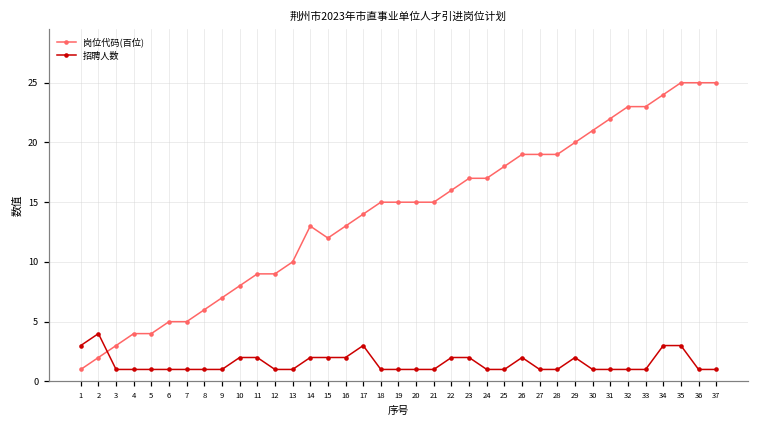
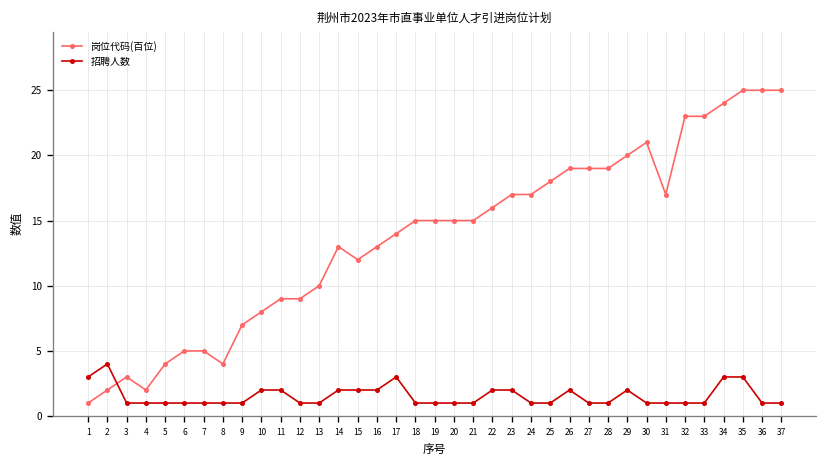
岗位代码(百位), 4: 4 -> 2
岗位代码(百位), 8: 6 -> 4
岗位代码(百位), 31: 22 -> 17
